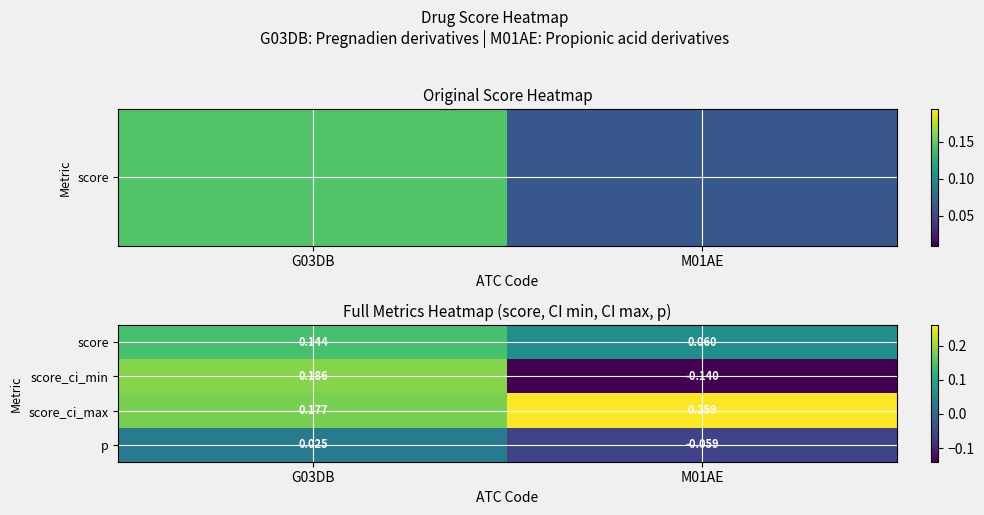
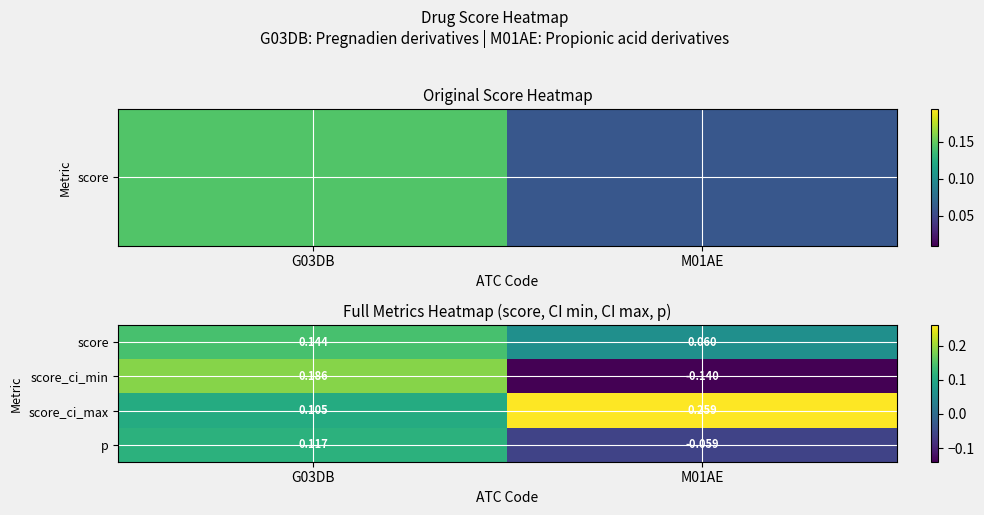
Full Metrics Heatmap (score, CI min, CI max, p), score_ci_max, G03DB: 0.177 -> 0.105
Full Metrics Heatmap (score, CI min, CI max, p), p, G03DB: 0.025 -> 0.117
